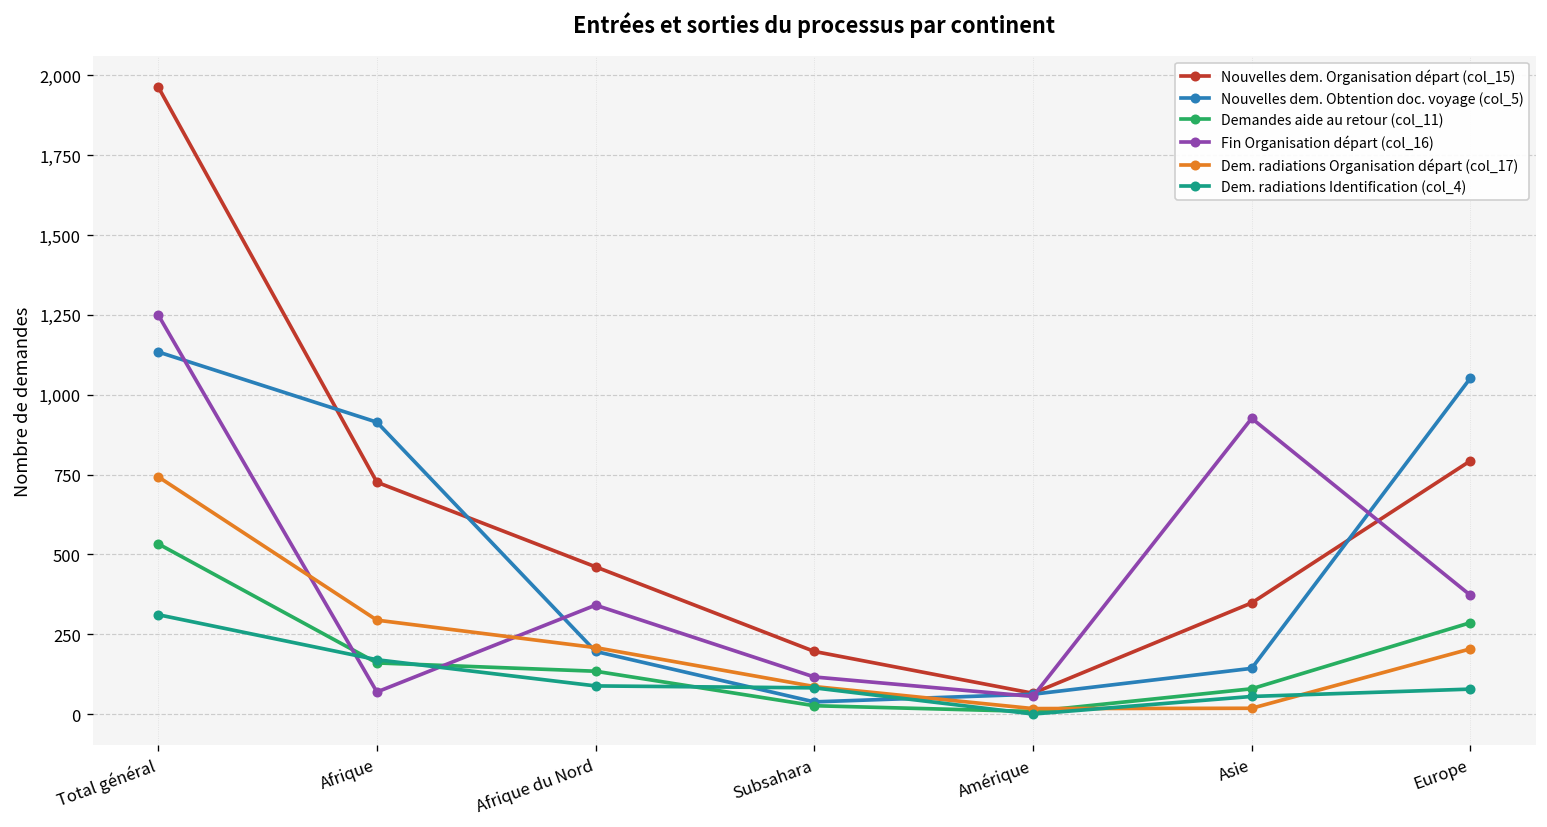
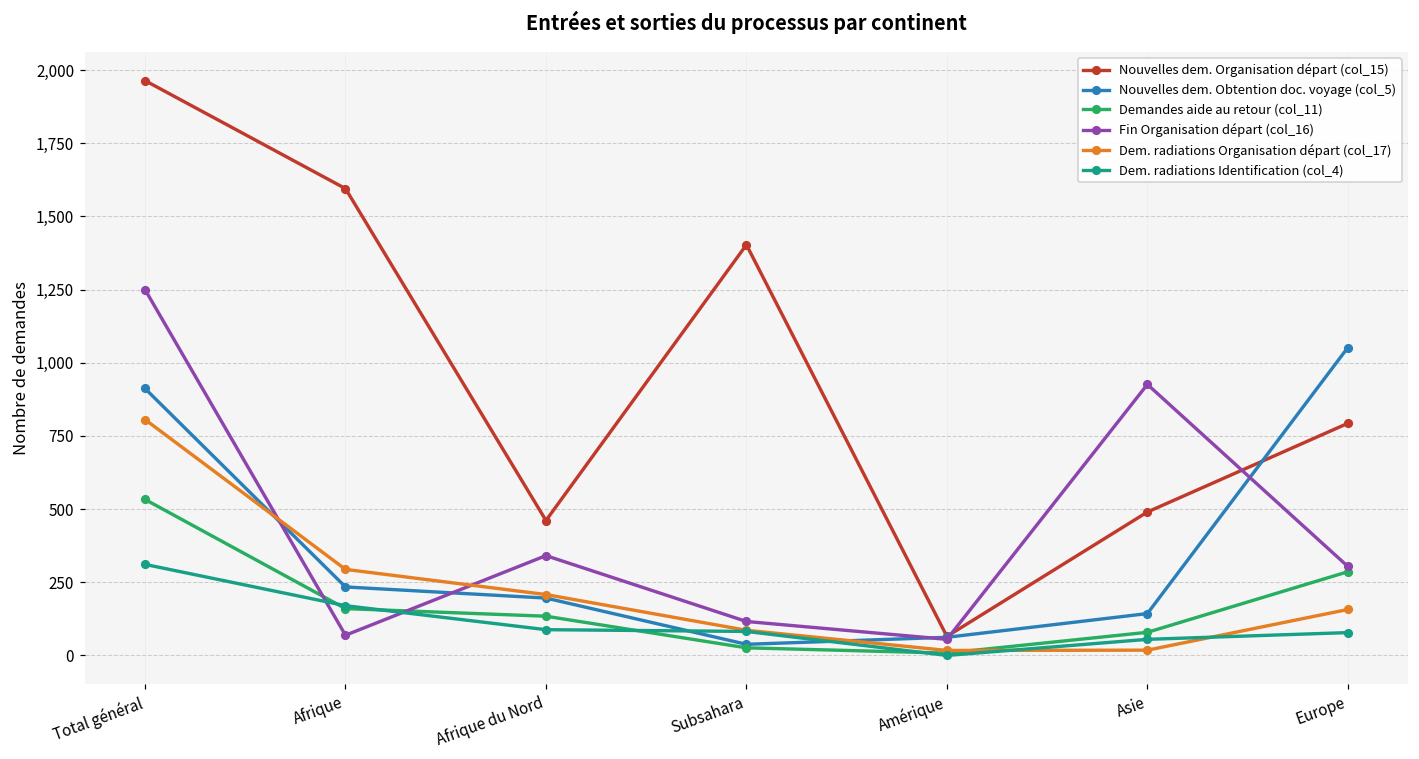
Nouvelles dem. Obtention doc. voyage (col_5), Total général: 1,130 -> 910
Dem. radiations Organisation départ (col_17), Total général: 740 -> 810
Nouvelles dem. Organisation départ (col_15), Afrique: 730 -> 1,600
Nouvelles dem. Obtention doc. voyage (col_5), Afrique: 910 -> 230
Nouvelles dem. Organisation départ (col_15), Subsahara: 200 -> 1,400
Nouvelles dem. Organisation départ (col_15), Asie: 350 -> 490
Fin Organisation départ (col_16), Europe: 370 -> 300
Dem. radiations Organisation départ (col_17), Europe: 200 -> 160
